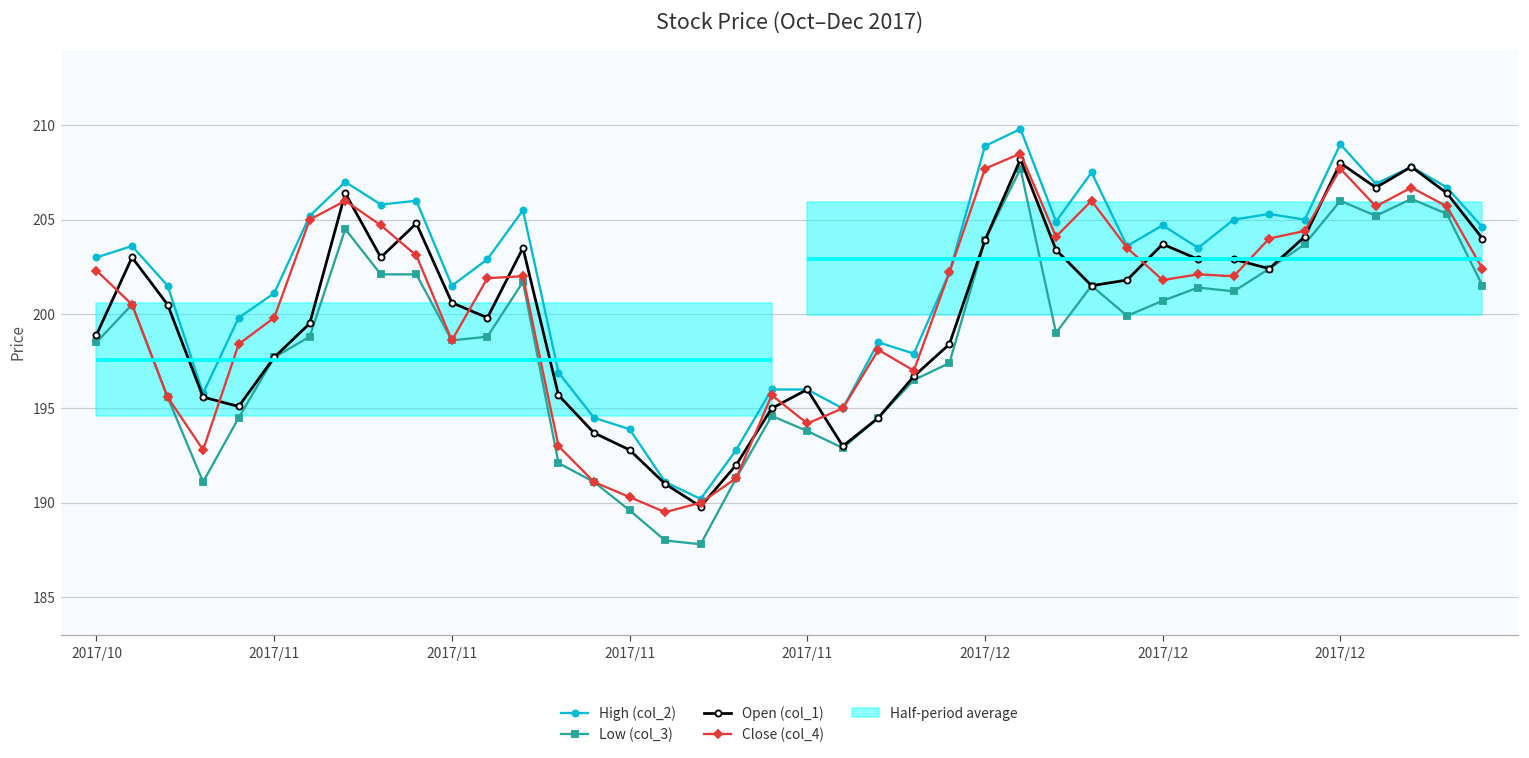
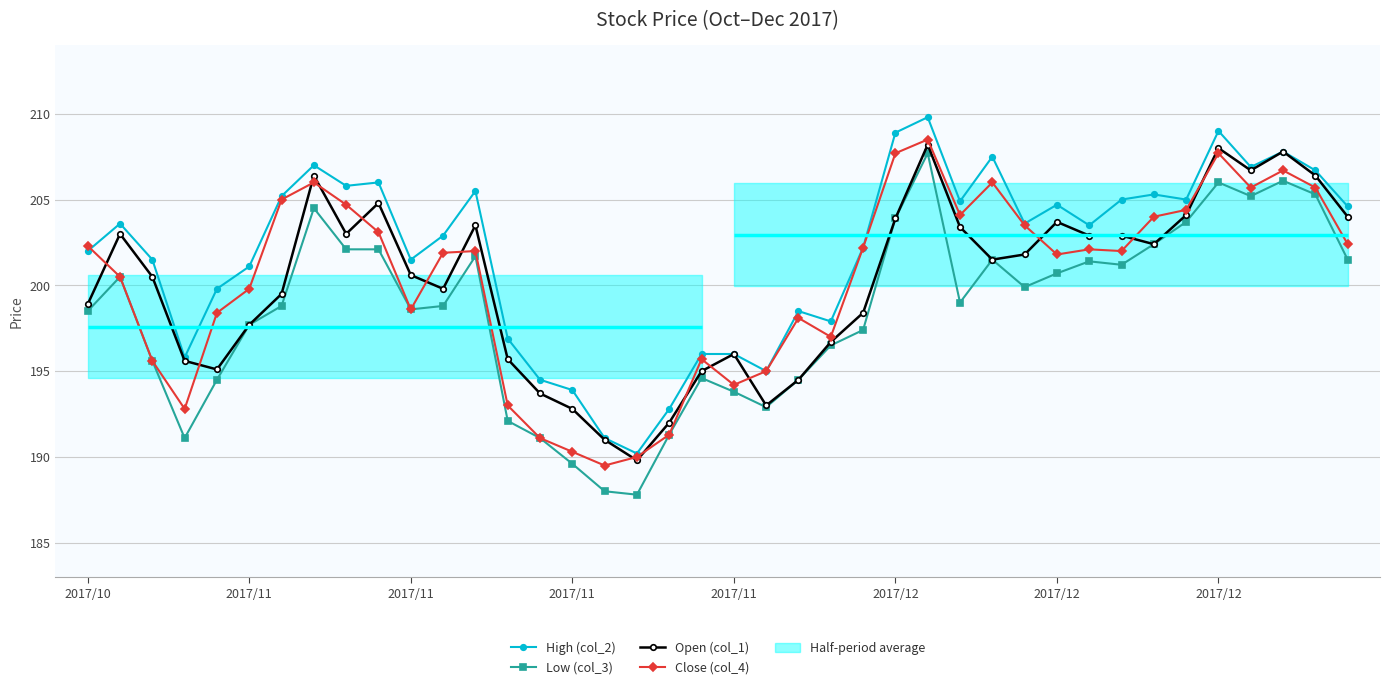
High (col_2), 2017/10: 203 -> 202
